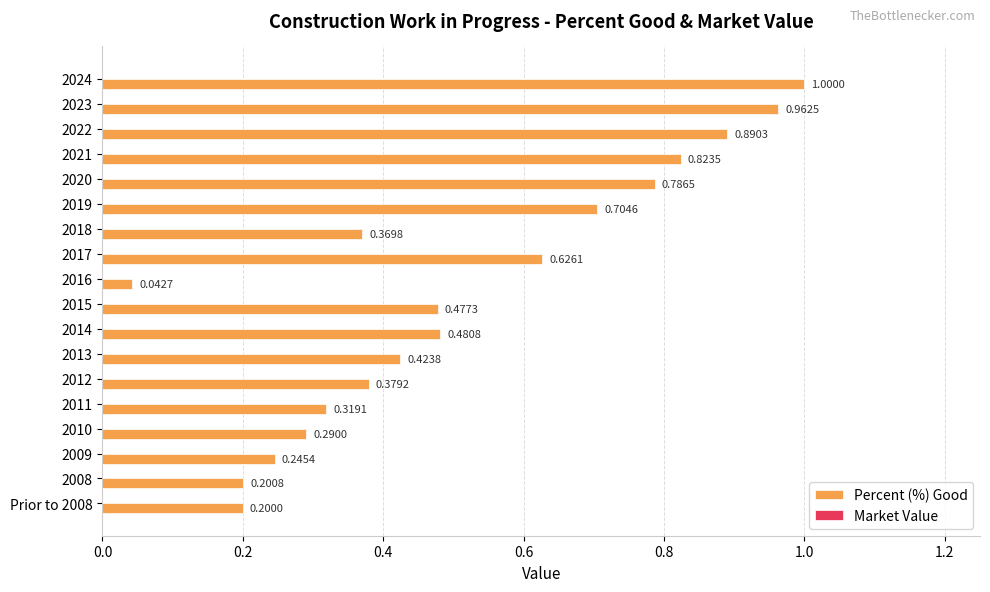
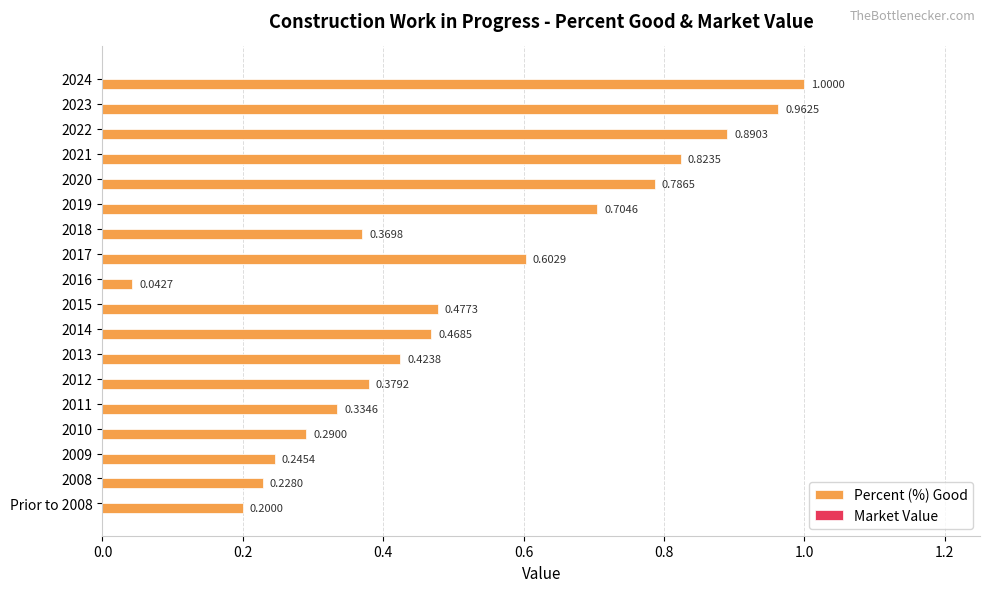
Percent (%) Good, 2017: 0.6261 -> 0.6029
Percent (%) Good, 2014: 0.4808 -> 0.4685
Percent (%) Good, 2011: 0.3191 -> 0.3346
Percent (%) Good, 2008: 0.2008 -> 0.2280
